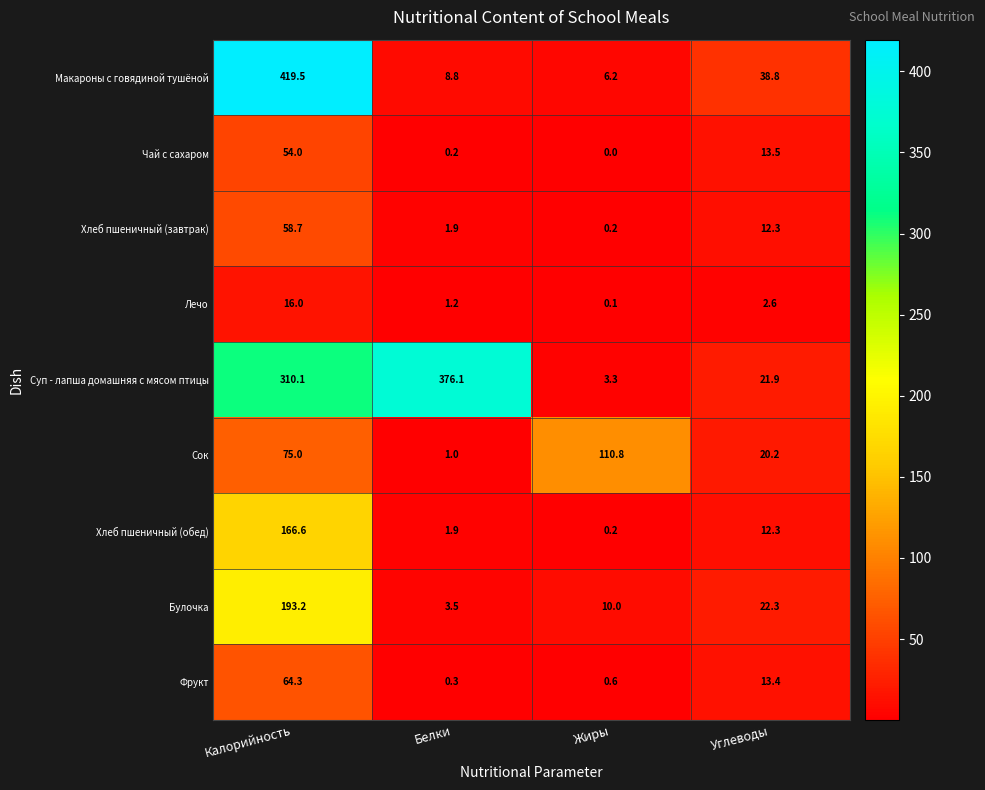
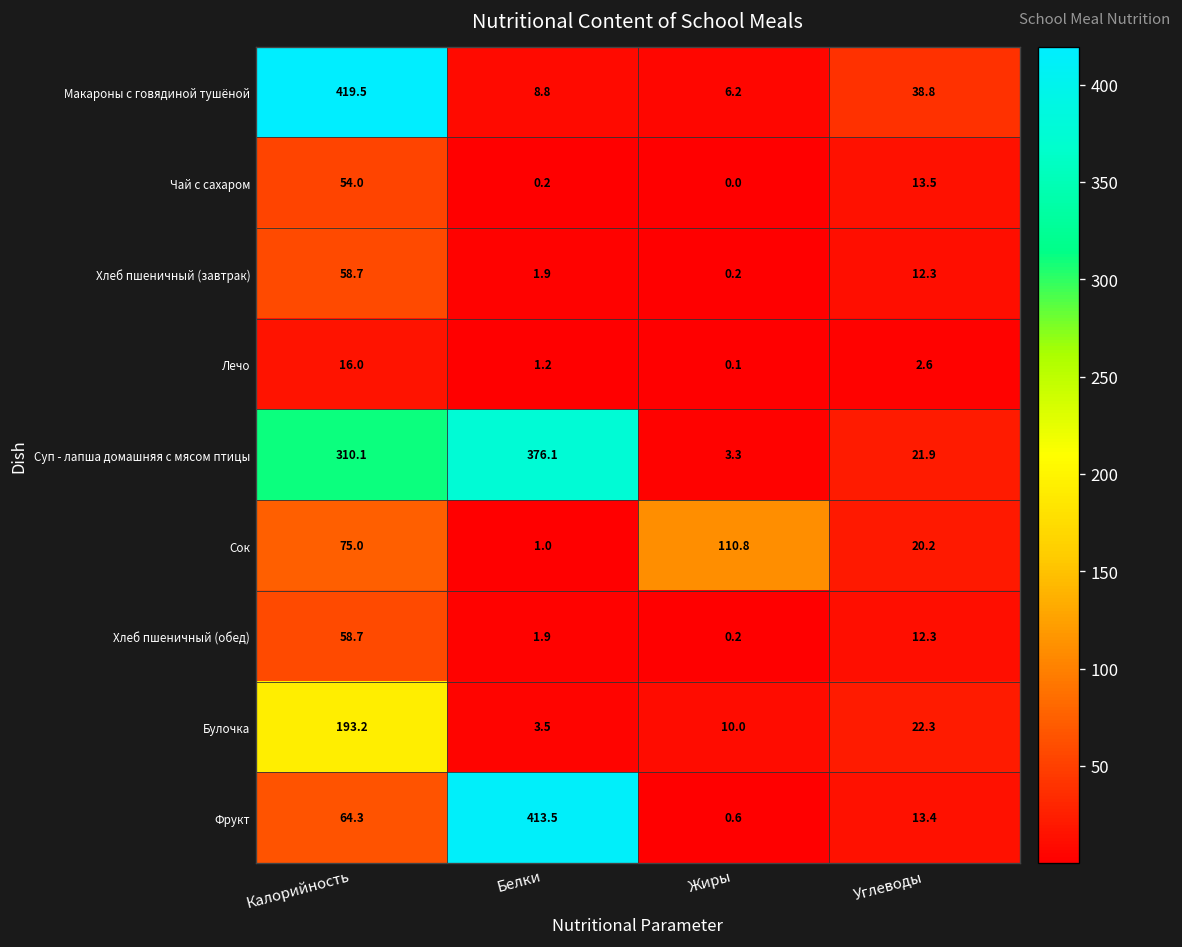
Хлеб пшеничный (обед), Калорийность: 166.6 -> 58.7
Фрукт, Белки: 0.3 -> 413.5
